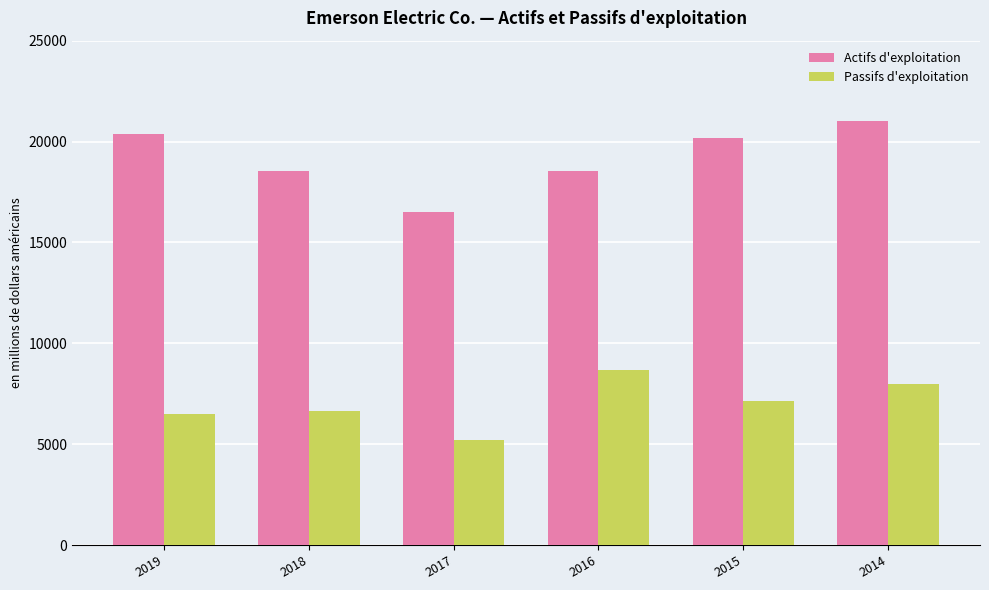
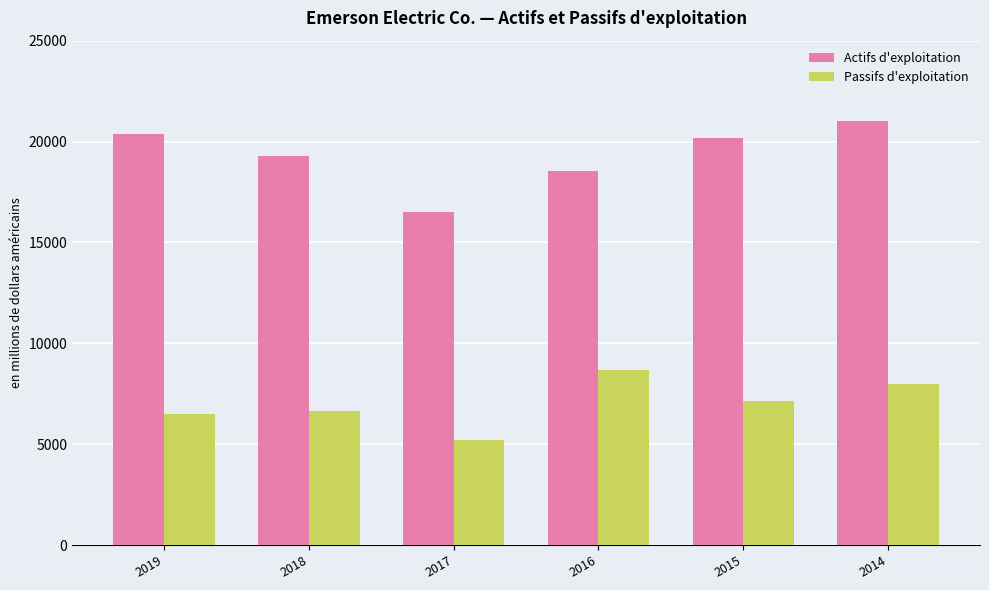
Actifs d'exploitation, 2018: 18500 -> 19300
